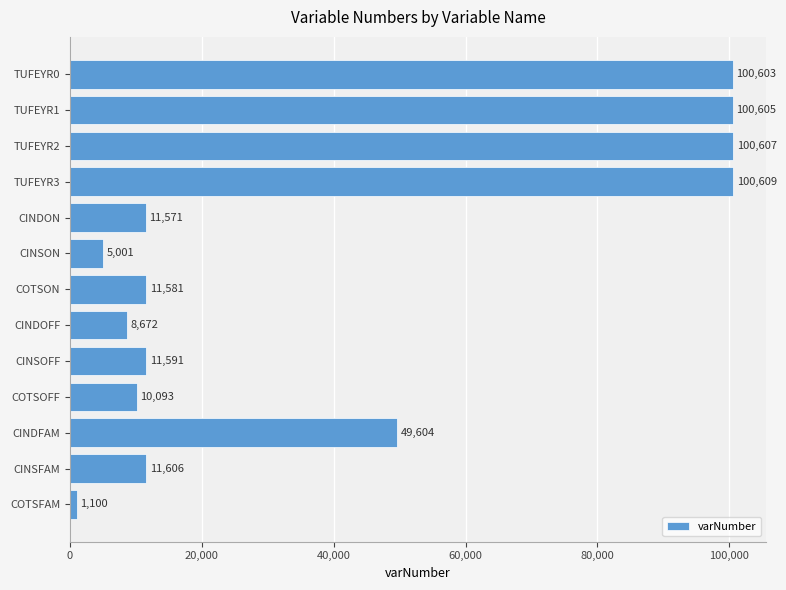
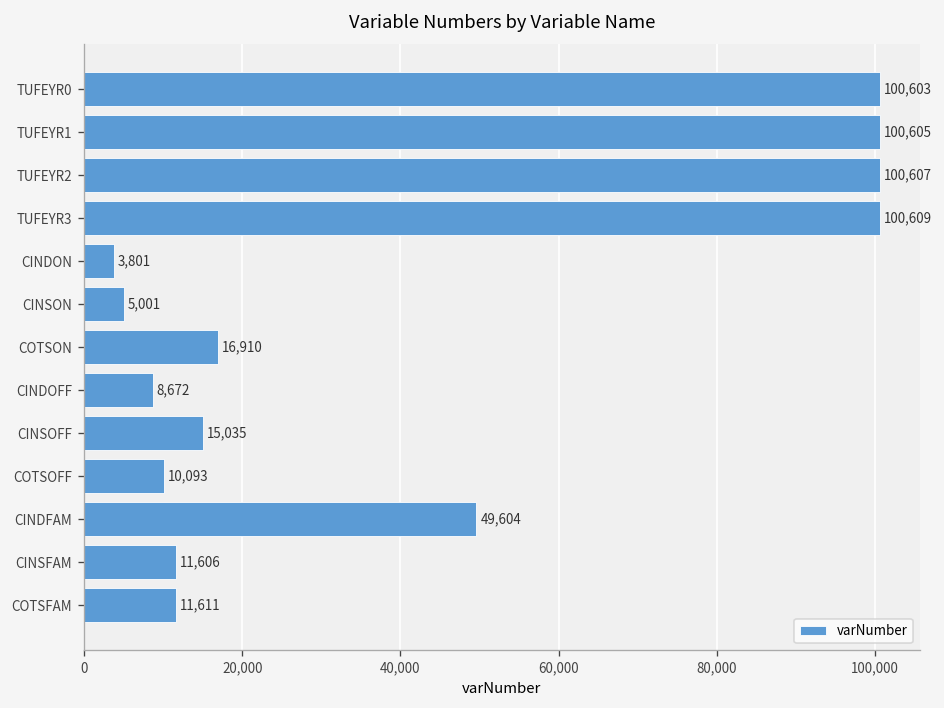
CINDON: 11,571 -> 3,801
COTSON: 11,581 -> 16,910
CINSOFF: 11,591 -> 15,035
COTSFAM: 1,100 -> 11,611
